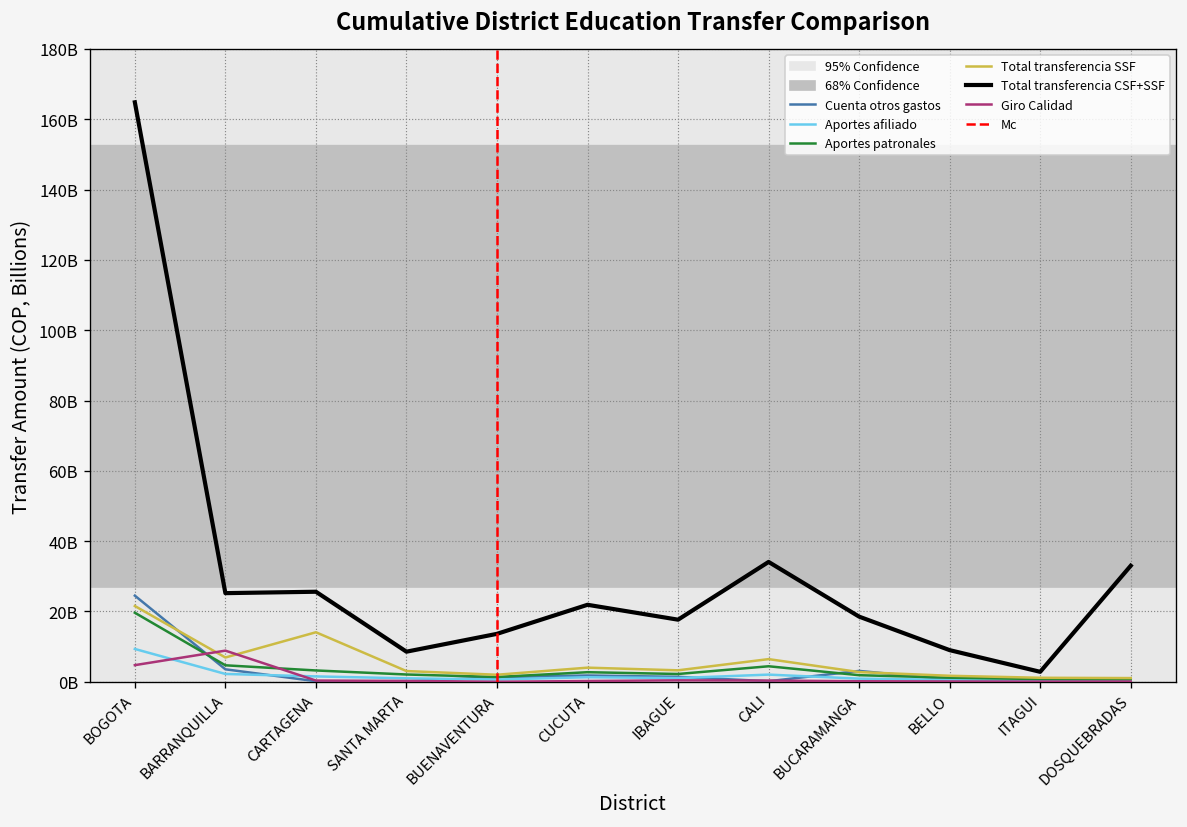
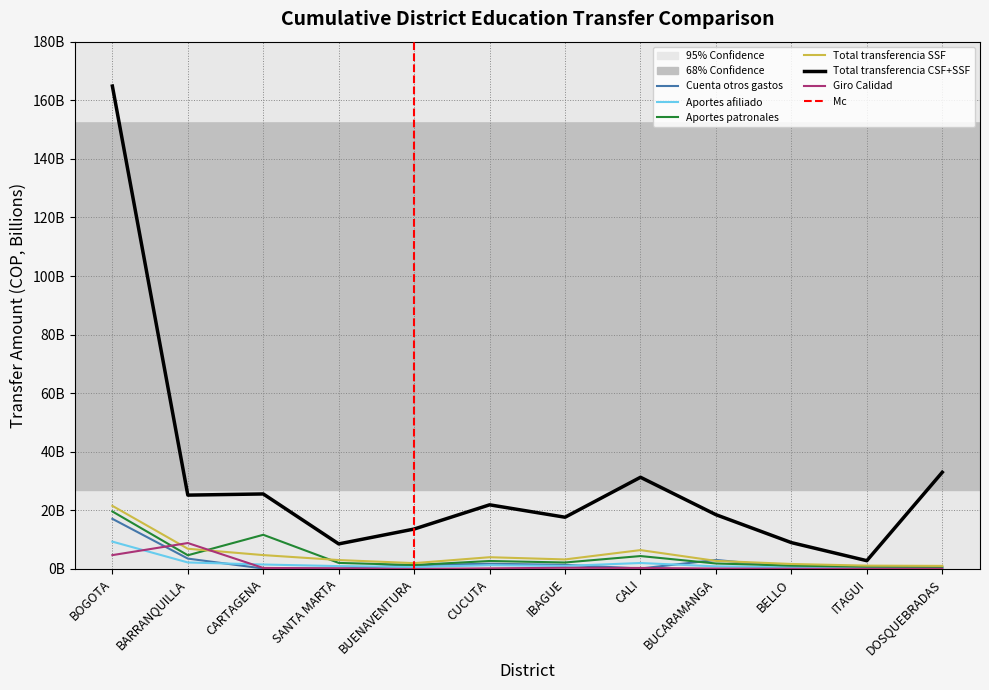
Cuenta otros gastos, BOGOTA: 24000000000 -> 17000000000
Aportes patronales, CARTAGENA: 3000000000 -> 12000000000
Total transferencia SSF, CARTAGENA: 14000000000 -> 5000000000
Total transferencia CSF+SSF, CALI: 34000000000 -> 31000000000
